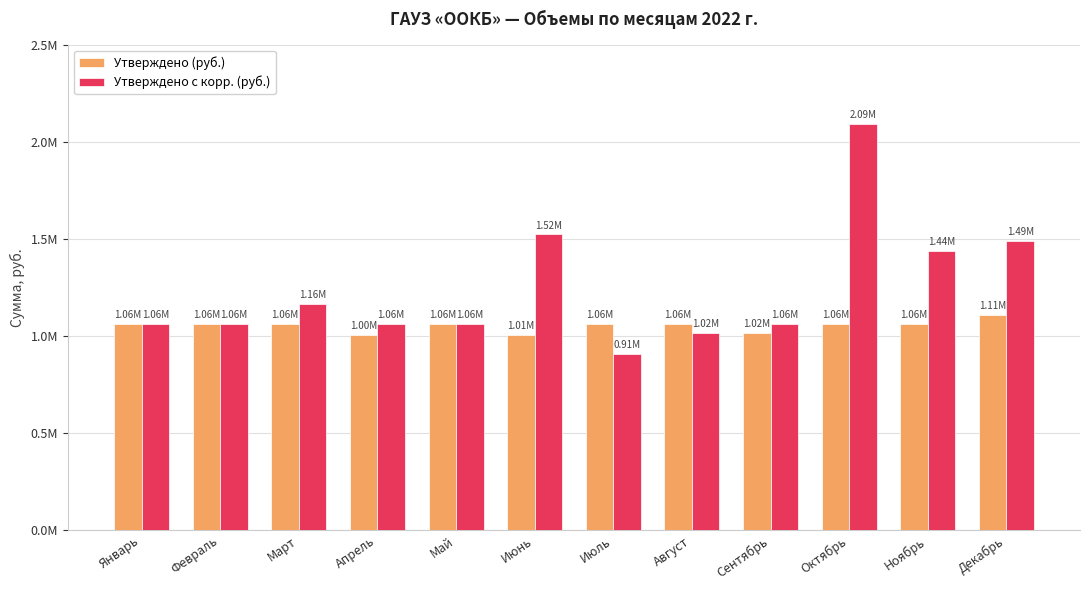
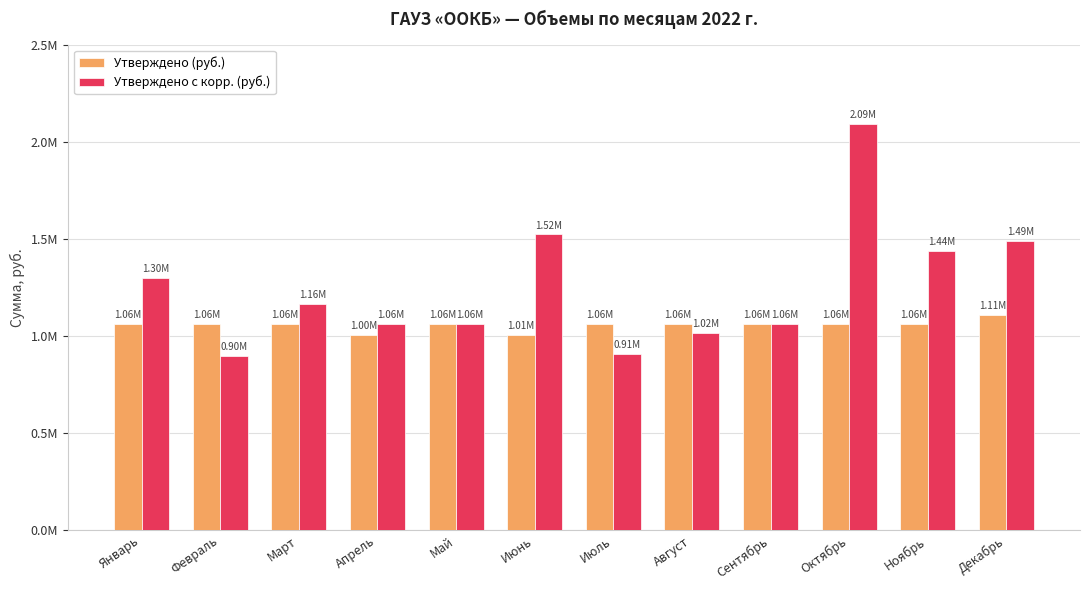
Утверждено с корр. (руб.), Январь: 1.06M -> 1.30M
Утверждено с корр. (руб.), Февраль: 1.06M -> 0.90M
Утверждено (руб.), Сентябрь: 1.02M -> 1.06M
